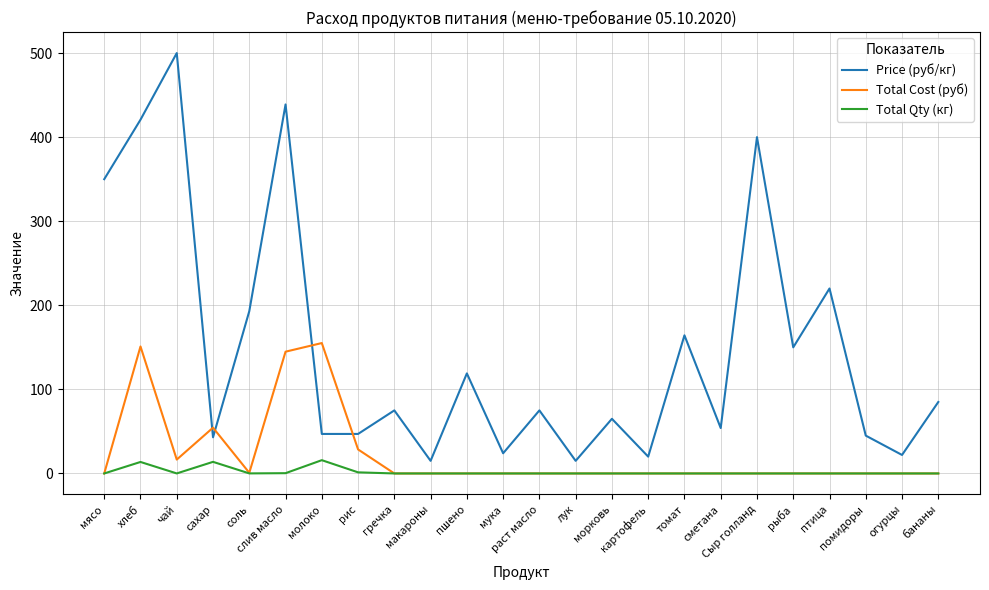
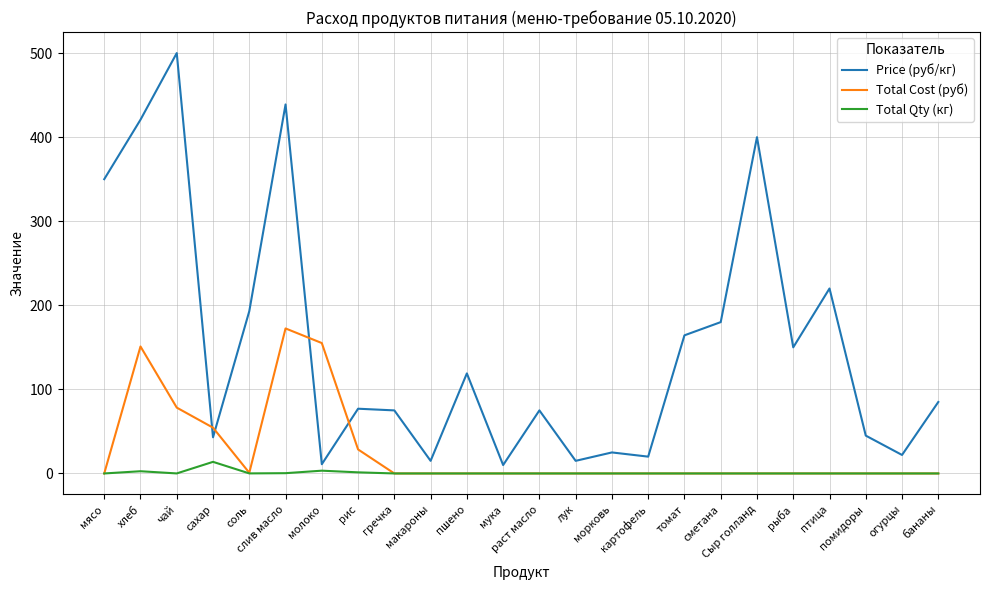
Total Qty (кг), хлеб: 10 -> 0
Total Cost (руб), чай: 20 -> 80
Total Cost (руб), слив масло: 140 -> 170
Price (руб/кг), молоко: 50 -> 10
Total Qty (кг), молоко: 20 -> 0
Price (руб/кг), рис: 50 -> 80
Price (руб/кг), мука: 20 -> 10
Price (руб/кг), морковь: 70 -> 30
Price (руб/кг), сметана: 50 -> 180
